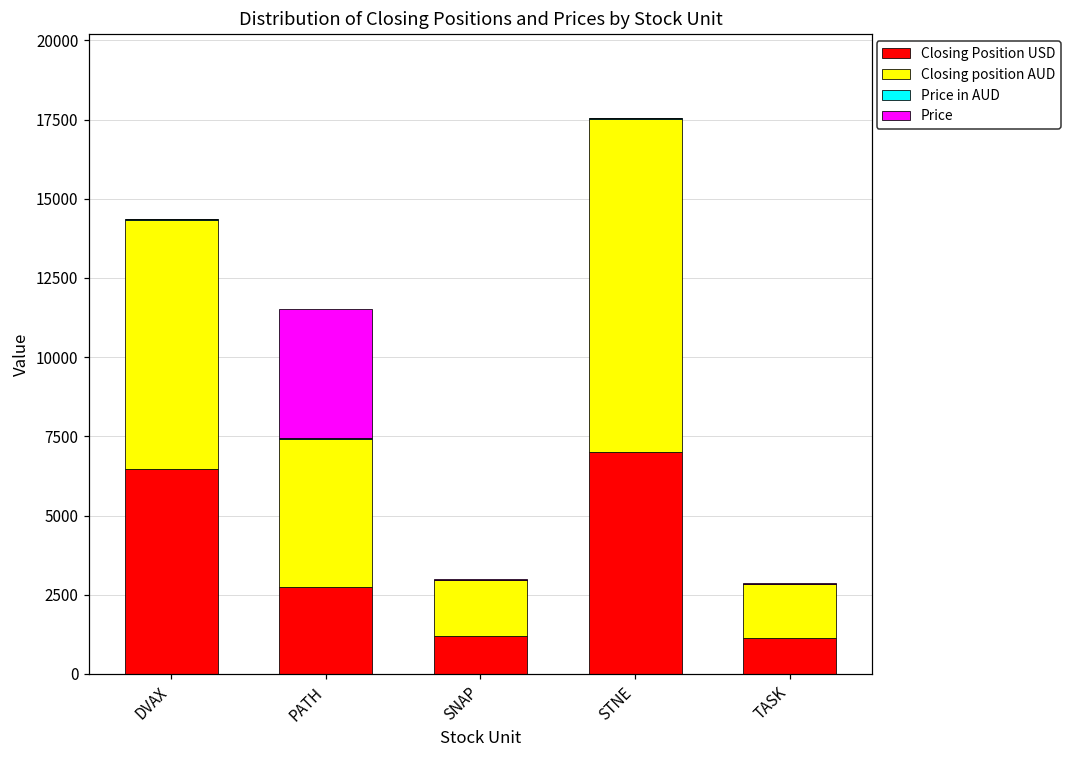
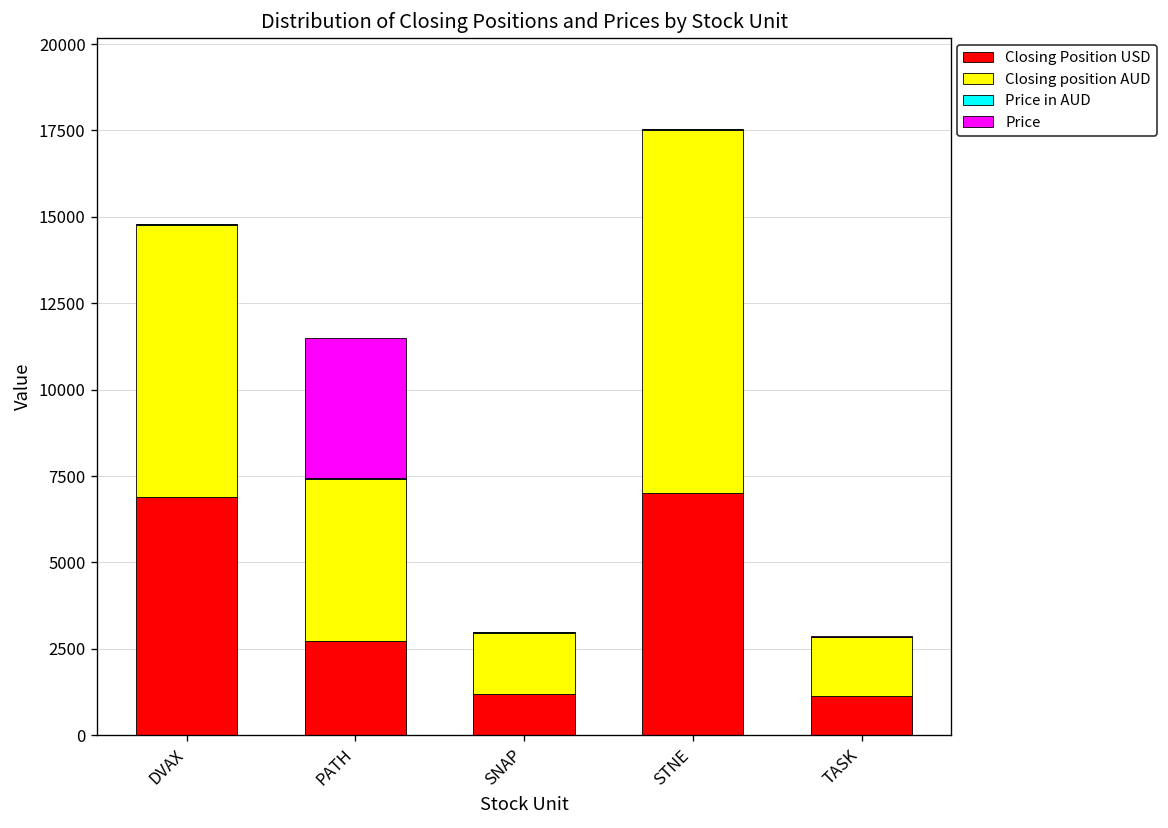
Closing Position USD, DVAX: 6500 -> 6900
